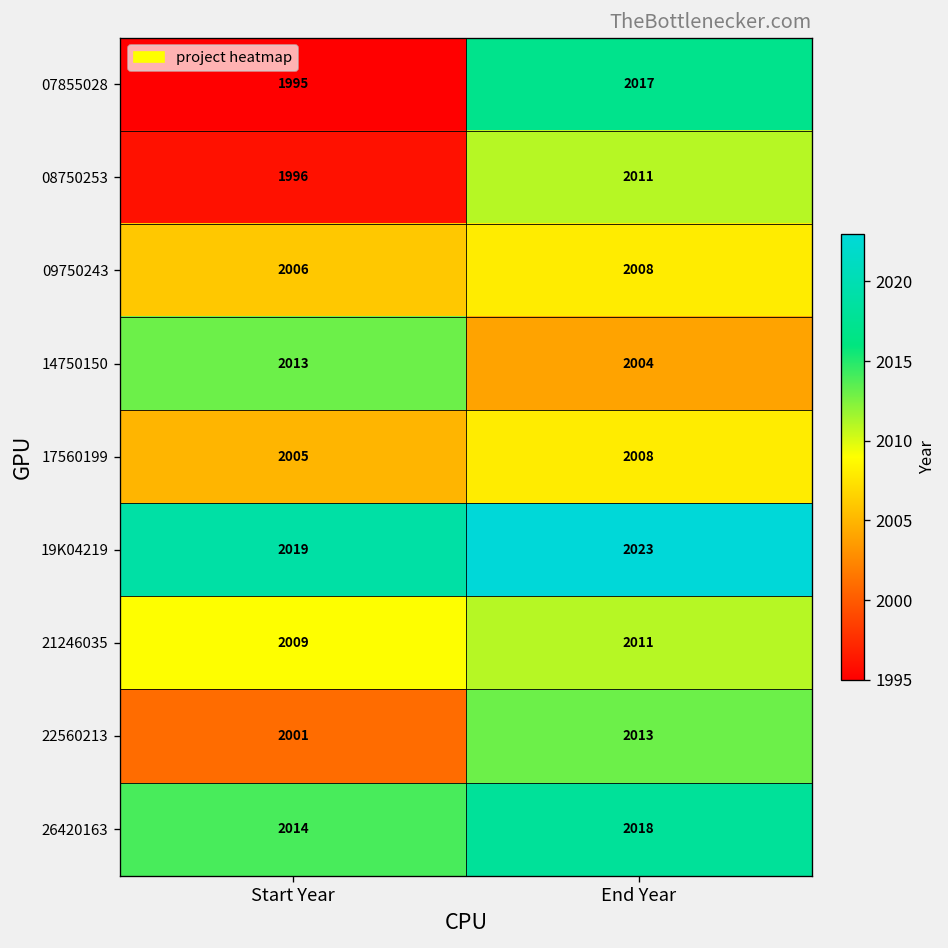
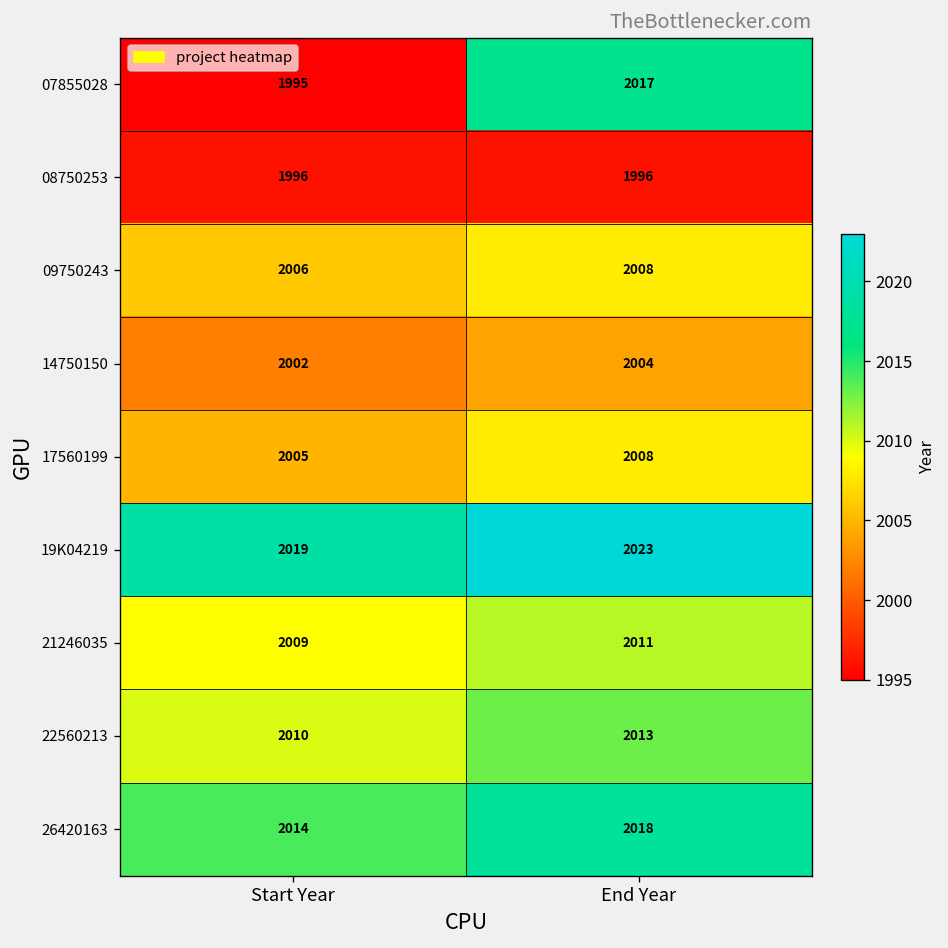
08750253, End Year: 2011 -> 1996
14750150, Start Year: 2013 -> 2002
22560213, Start Year: 2001 -> 2010
